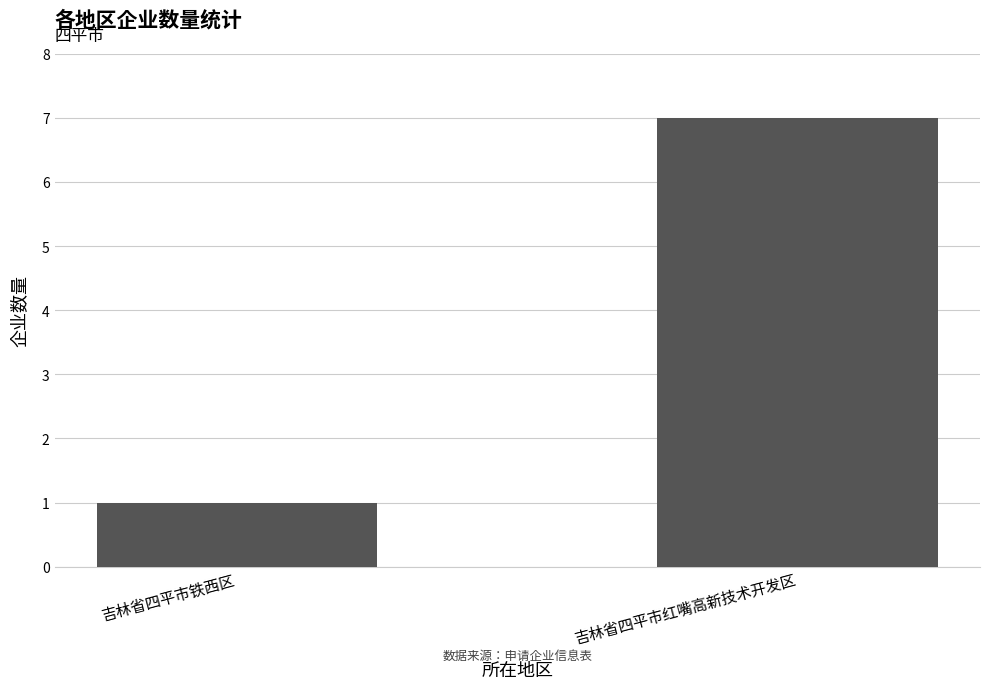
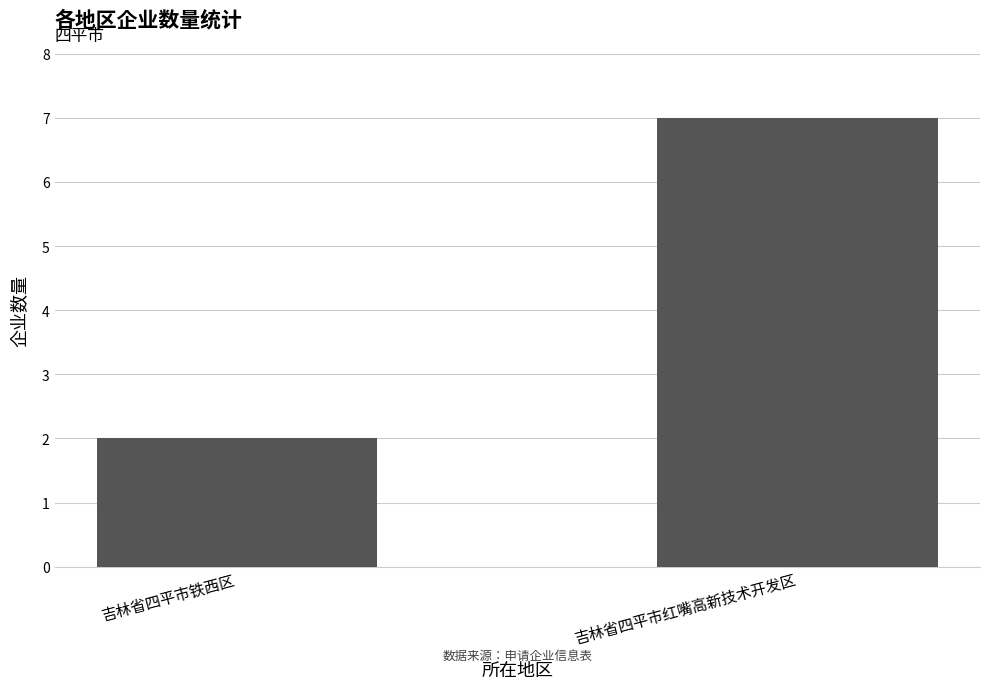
吉林省四平市铁西区: 1 -> 2
